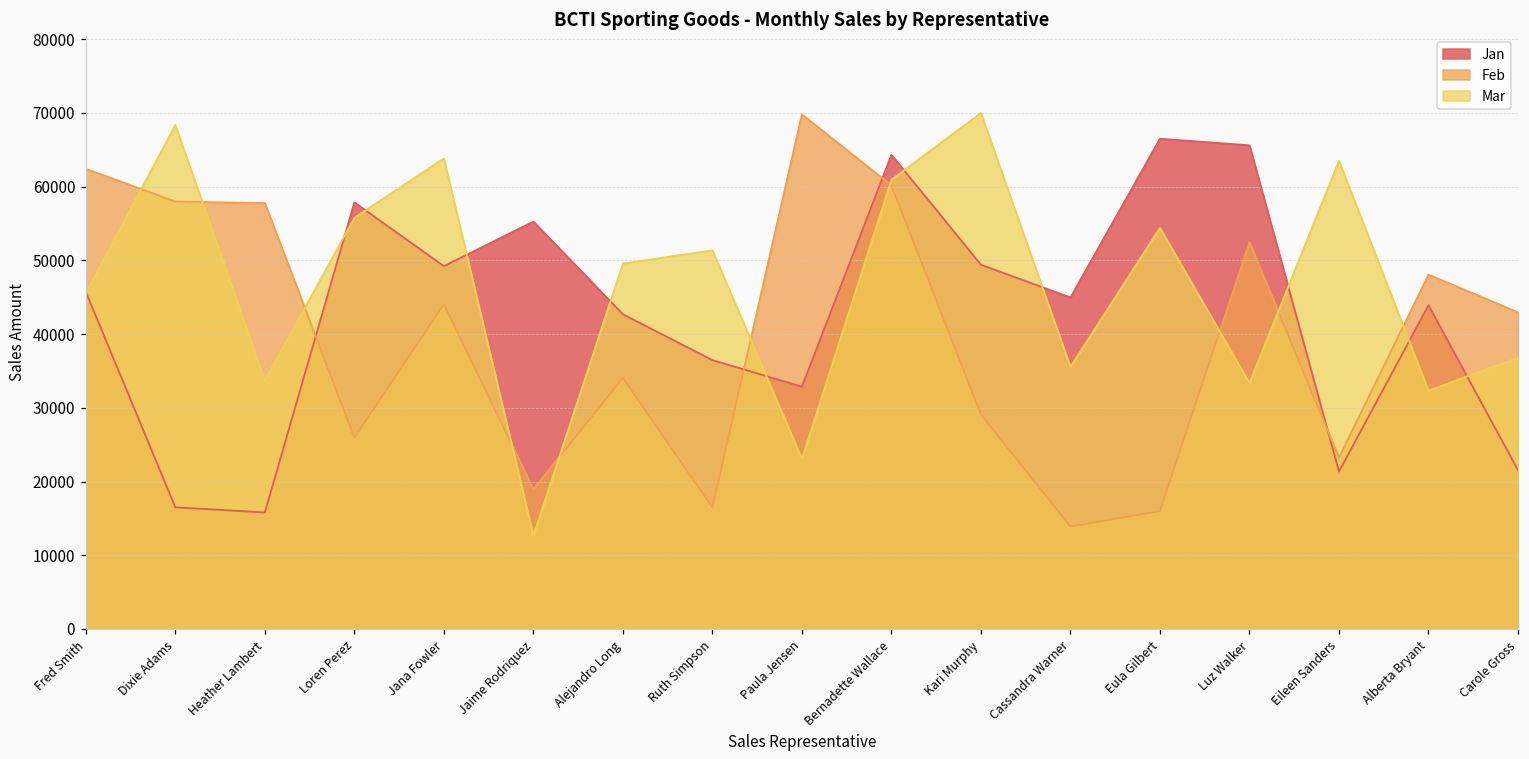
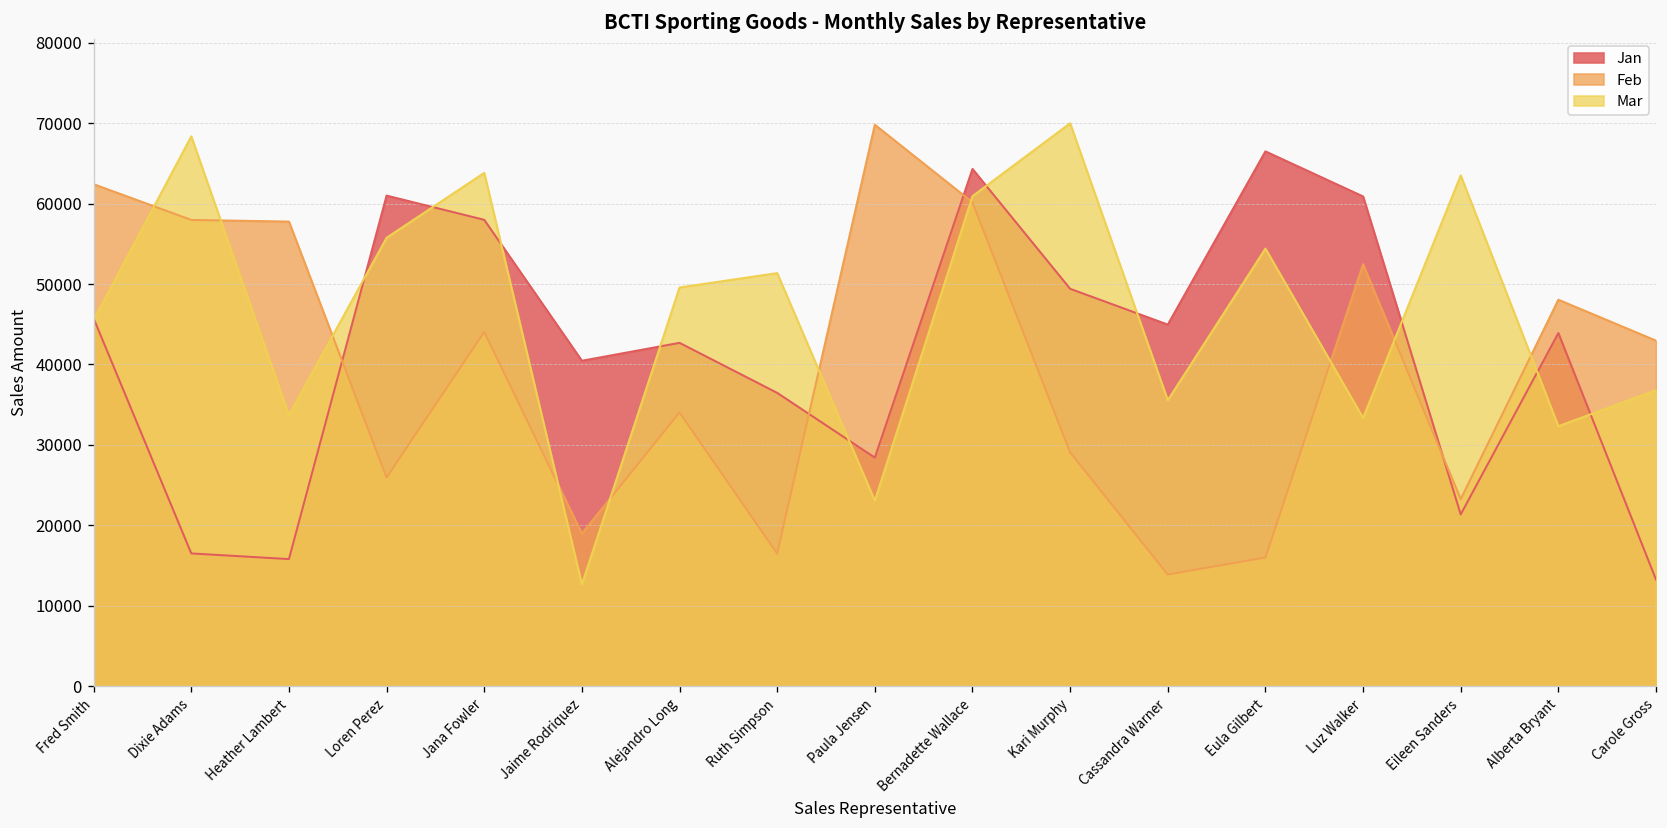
Jan, Loren Perez: 58000 -> 61000
Jan, Jana Fowler: 49000 -> 58000
Jan, Jaime Rodriquez: 55000 -> 40000
Jan, Paula Jensen: 33000 -> 28000
Jan, Luz Walker: 66000 -> 61000
Jan, Carole Gross: 22000 -> 13000
